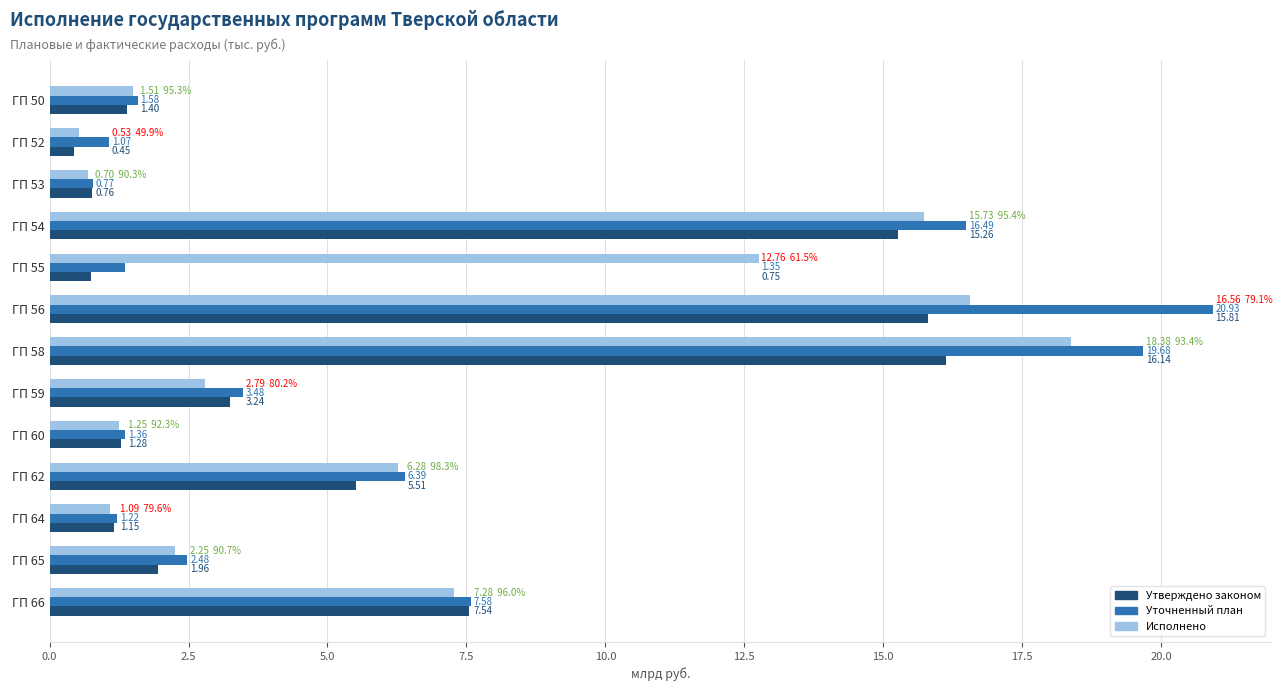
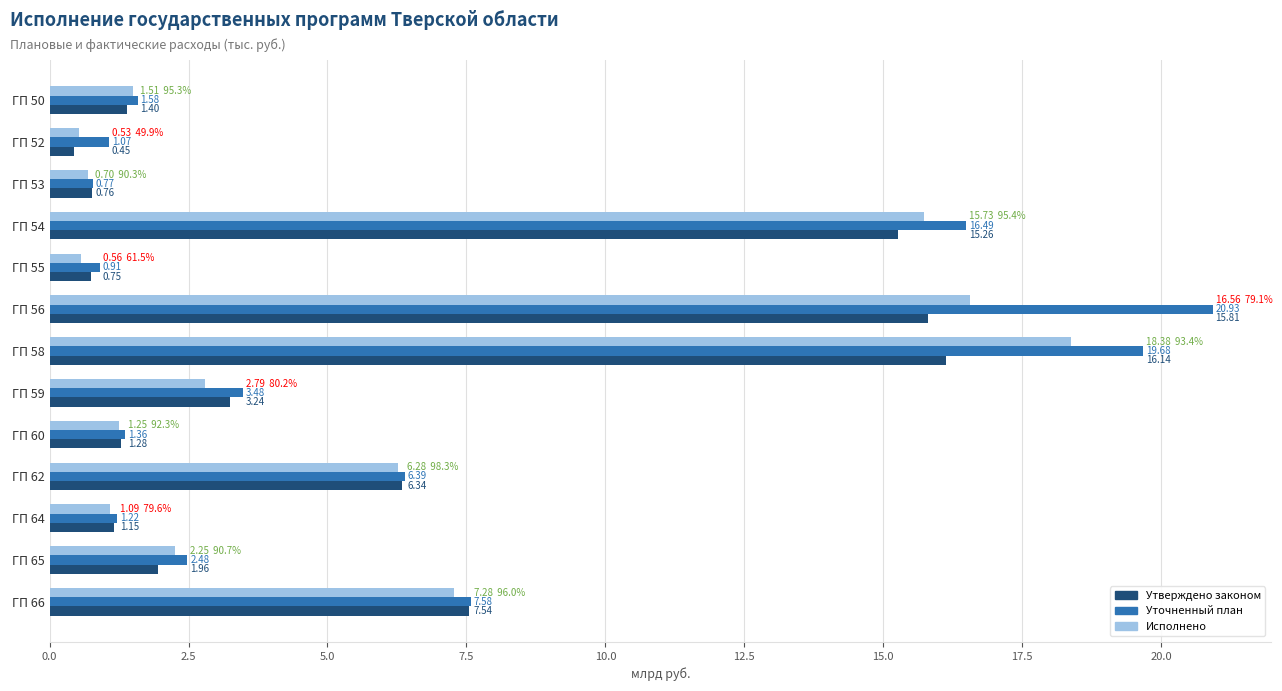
Исполнено, ГП 55: 12.76 -> 0.56
Уточненный план, ГП 55: 1.35 -> 0.91
Утверждено законом, ГП 62: 5.51 -> 6.34
